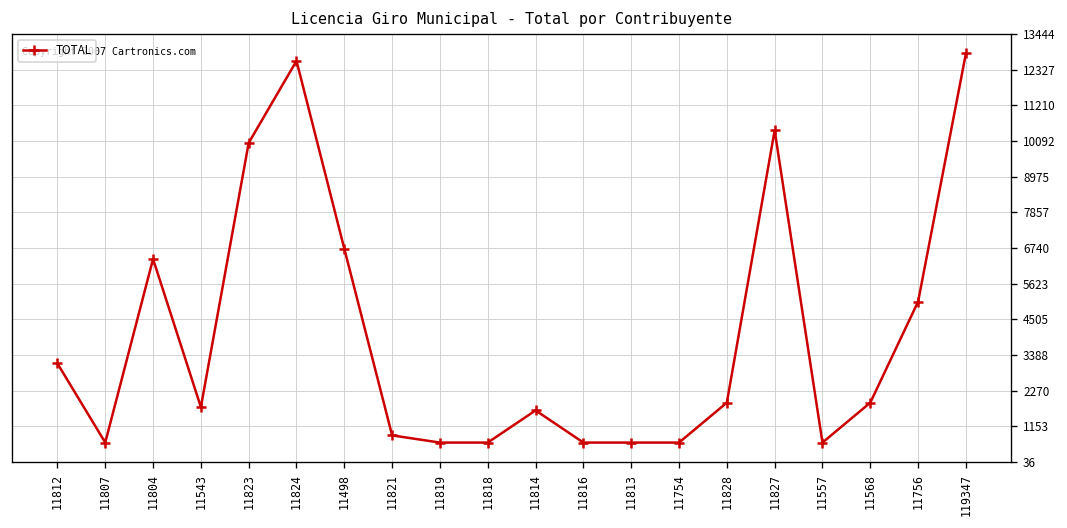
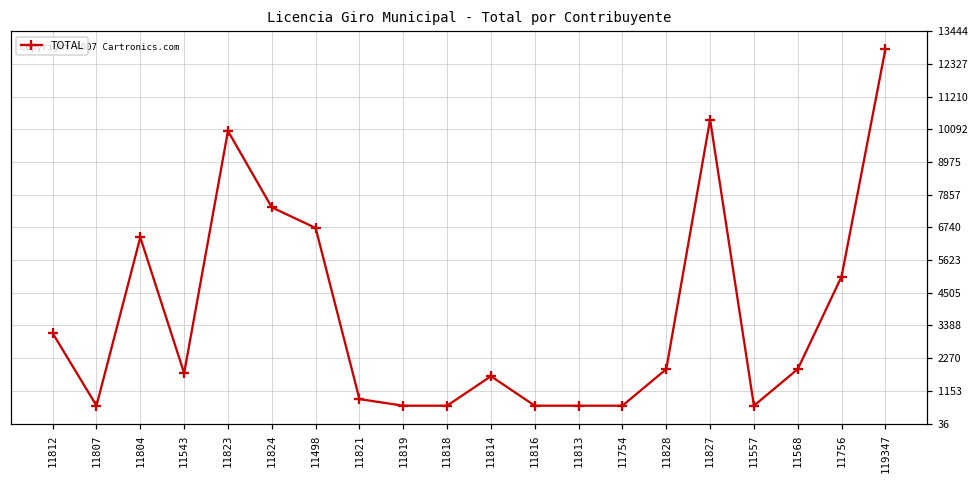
11824: 12600 -> 7400
